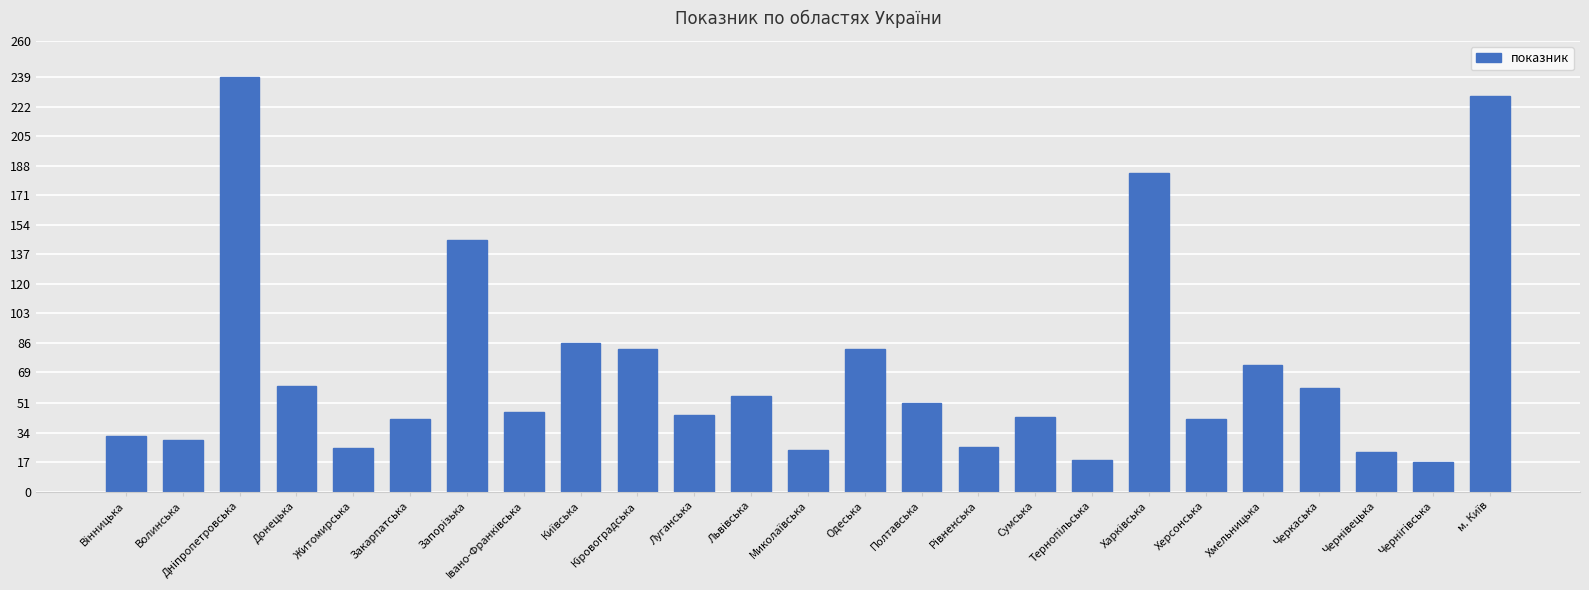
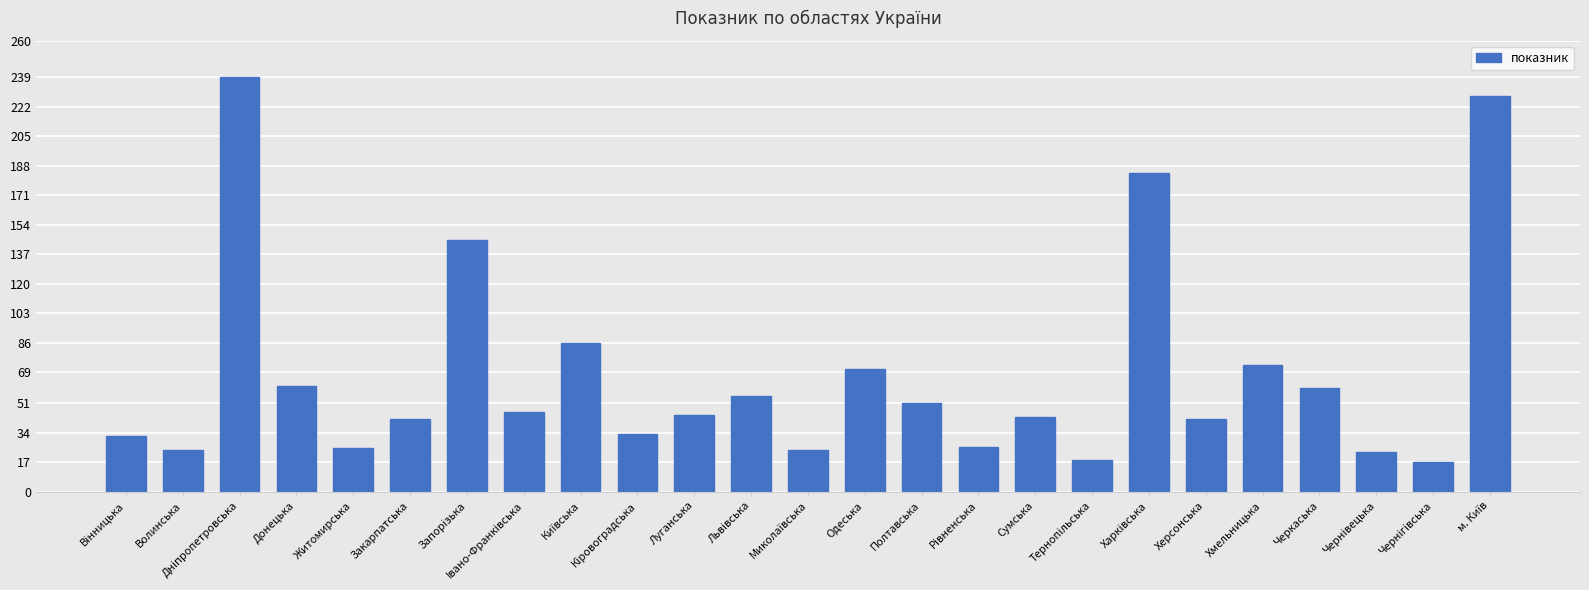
Волинська: 30 -> 24
Кіровоградська: 82 -> 33
Одеська: 82 -> 71
